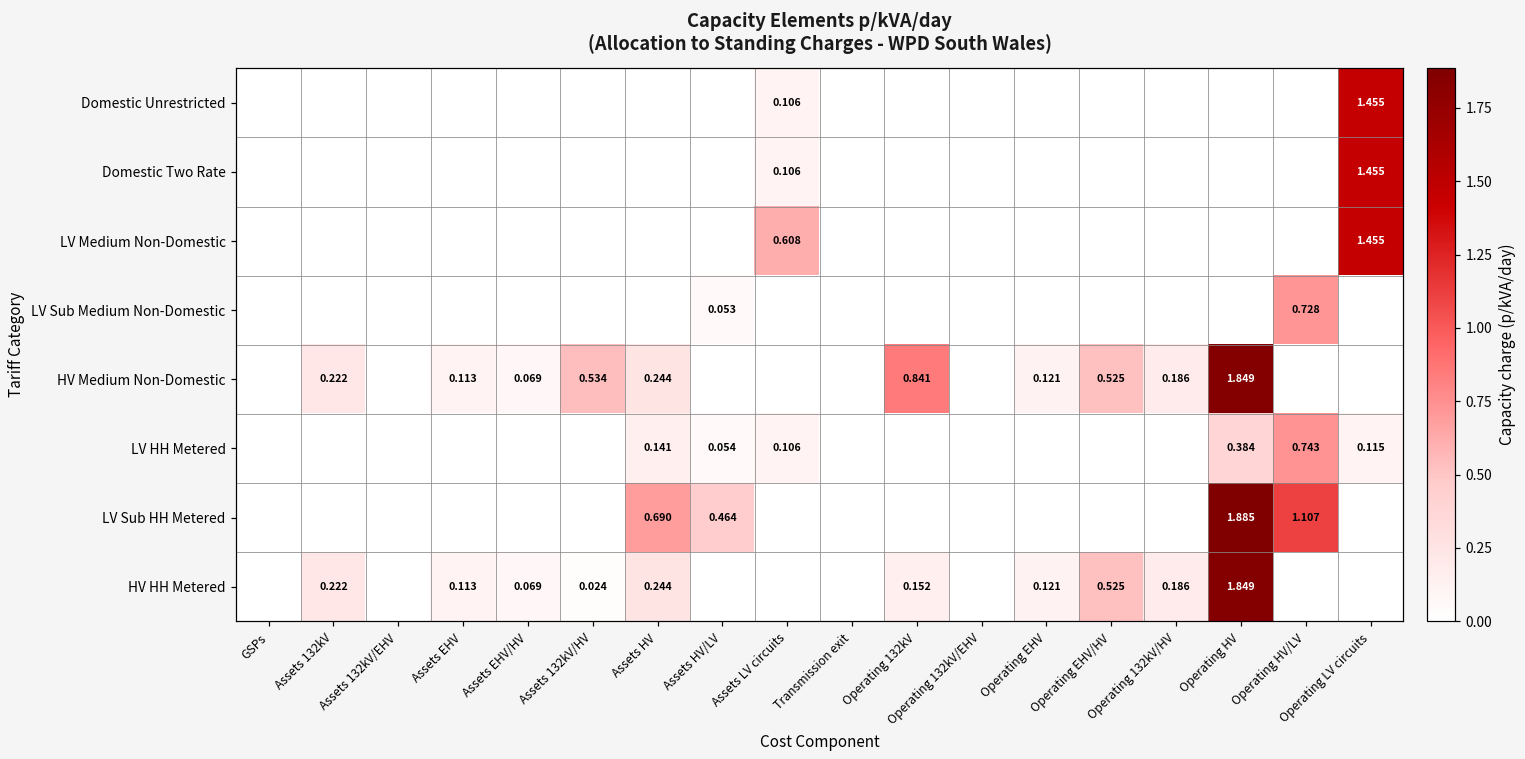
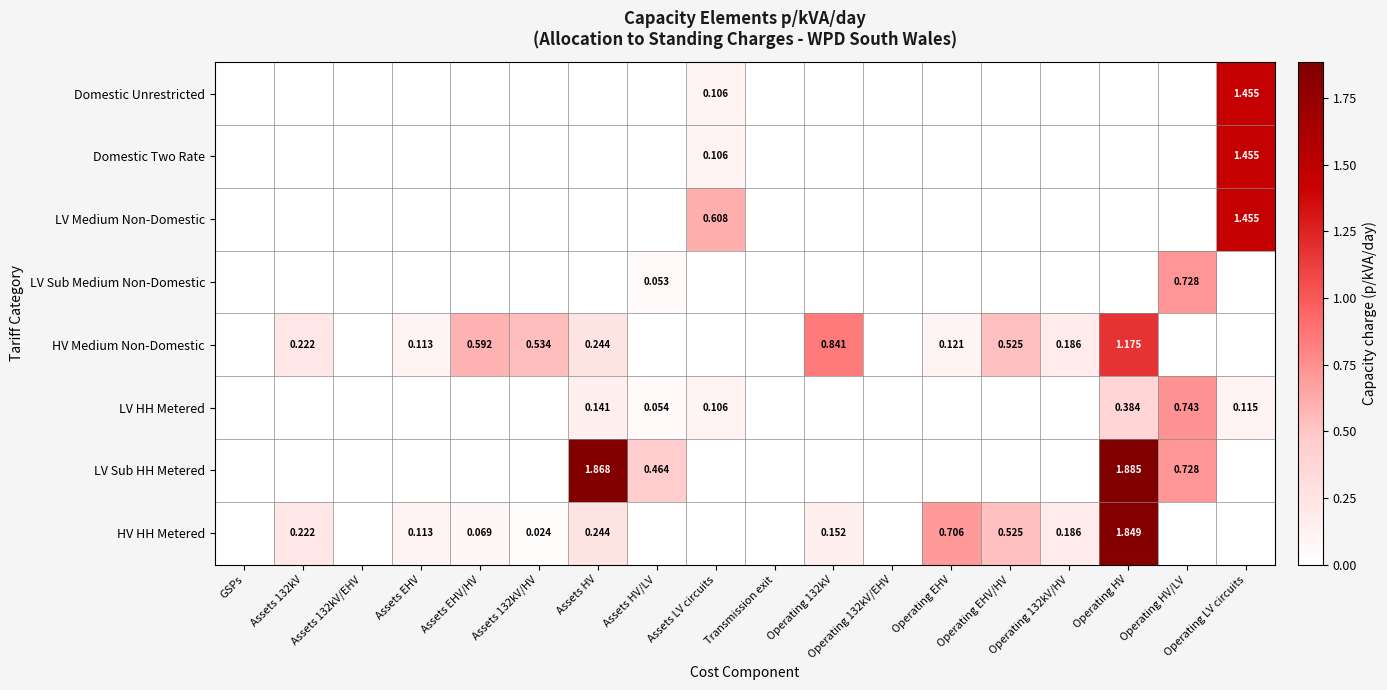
HV Medium Non-Domestic, Assets EHV/HV: 0.069 -> 0.592
HV Medium Non-Domestic, Operating HV: 1.849 -> 1.175
LV Sub HH Metered, Assets HV: 0.690 -> 1.868
LV Sub HH Metered, Operating HV/LV: 1.107 -> 0.728
HV HH Metered, Operating EHV: 0.121 -> 0.706
